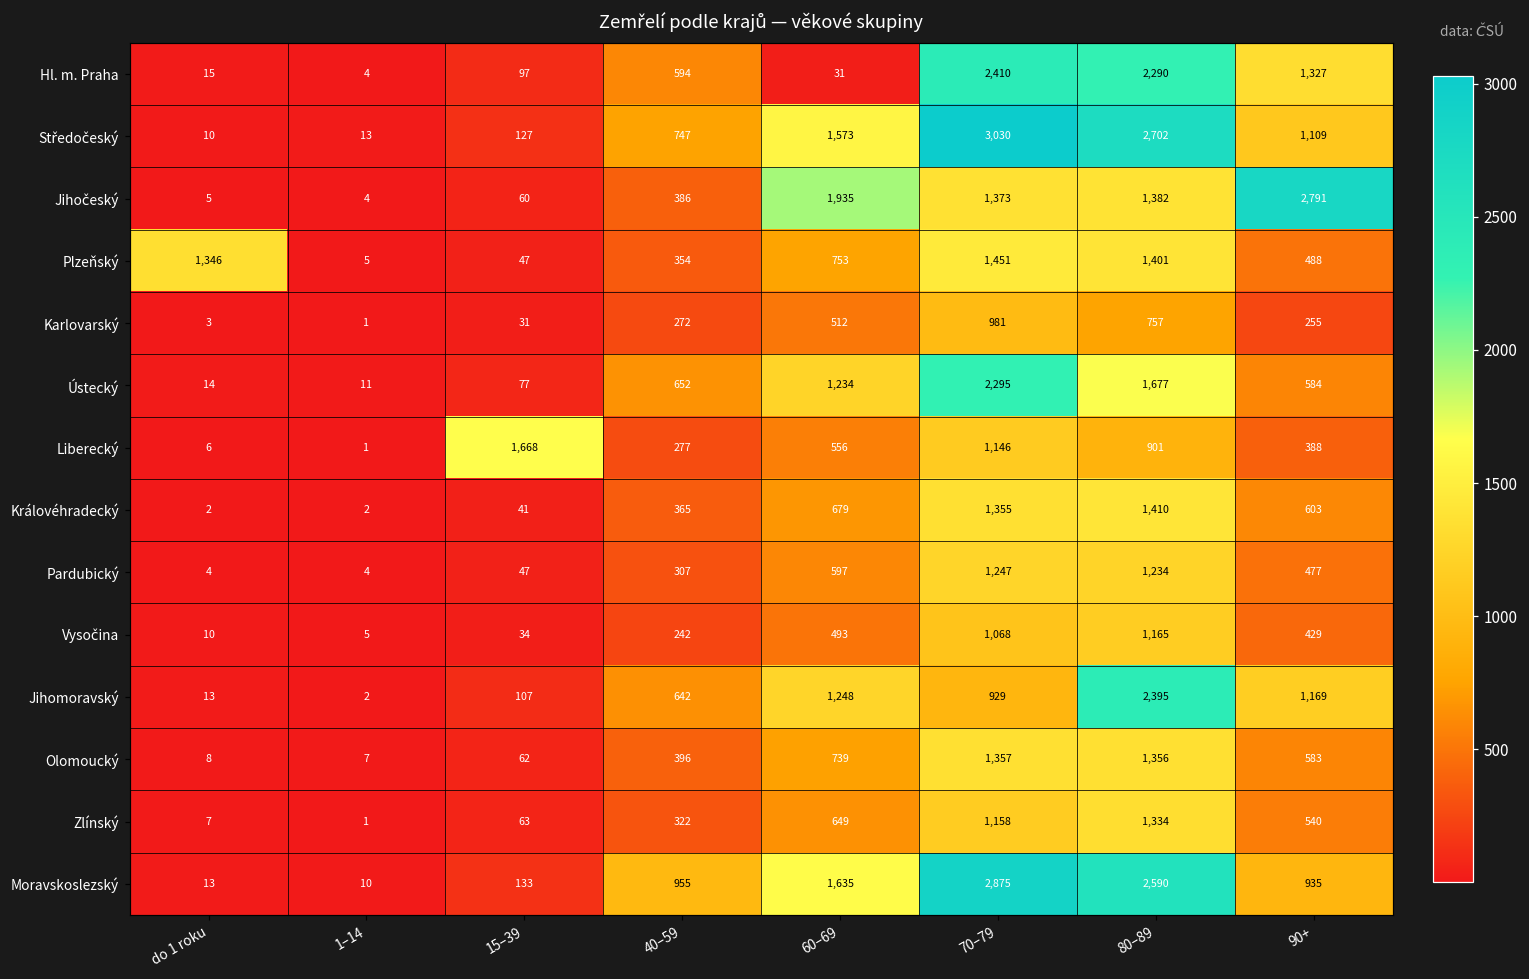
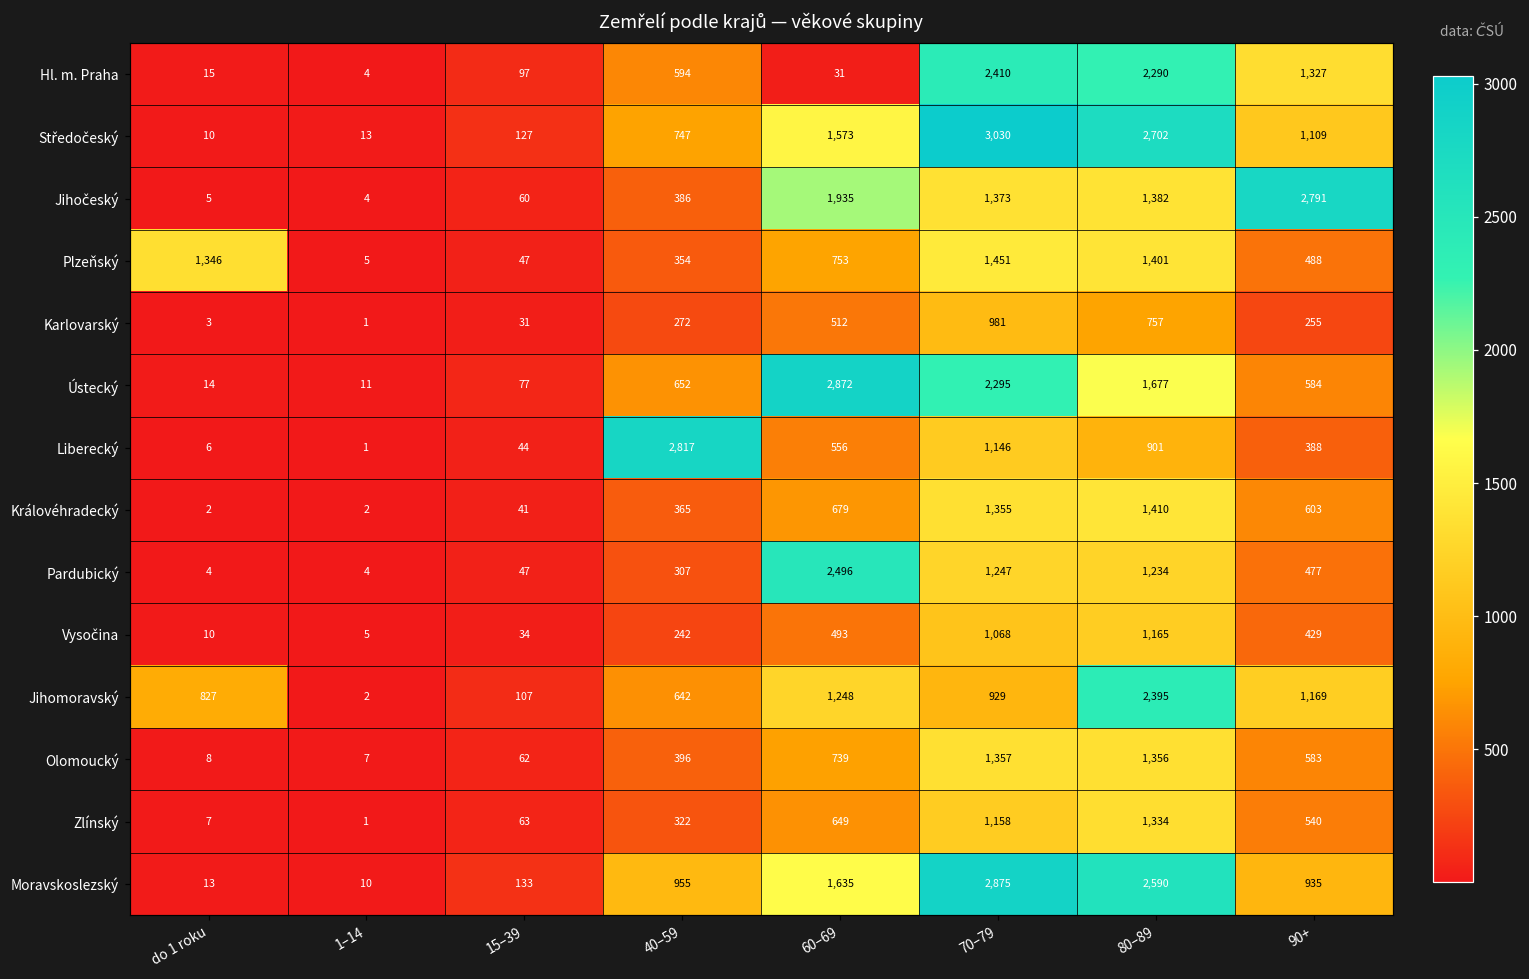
Ústecký, 60–69: 1,234 -> 2,872
Liberecký, 15–39: 1,668 -> 44
Liberecký, 40–59: 277 -> 2,817
Pardubický, 60–69: 597 -> 2,496
Jihomoravský, do 1 roku: 13 -> 827
